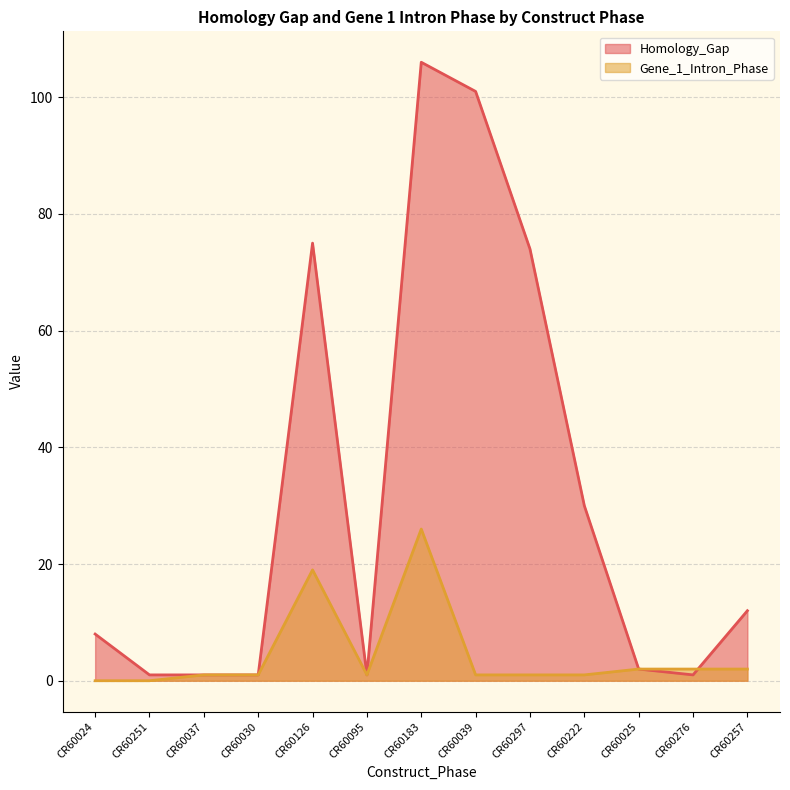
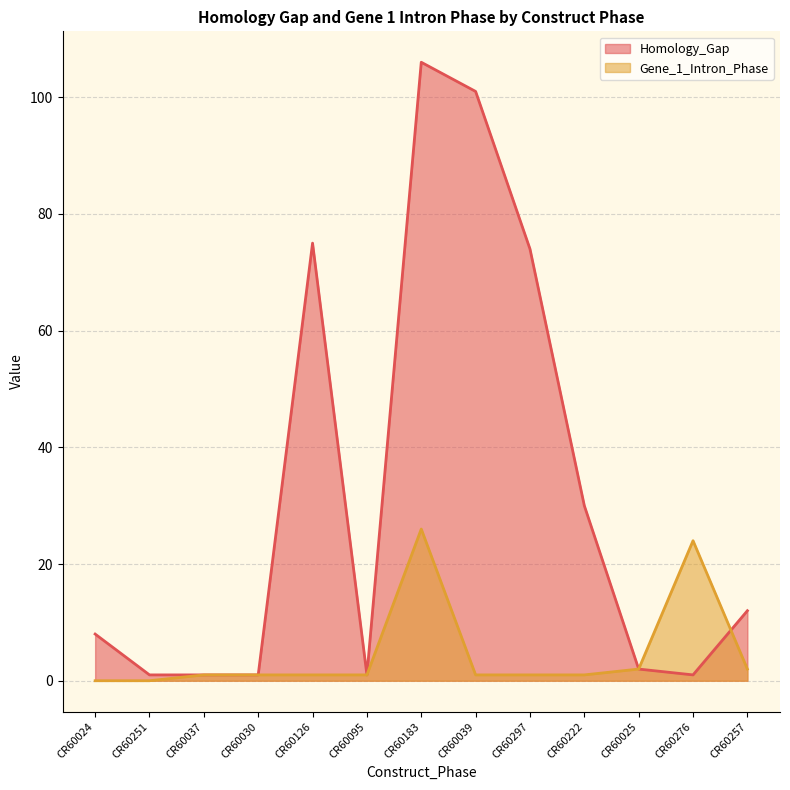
Gene_1_Intron_Phase, CR60126: 19 -> 1
Gene_1_Intron_Phase, CR60276: 2 -> 24
